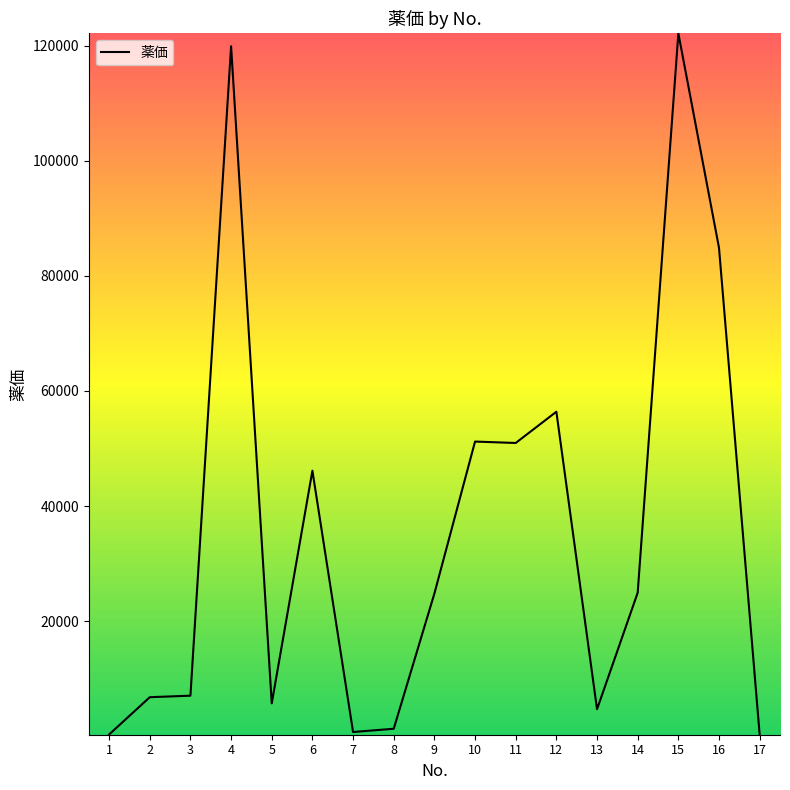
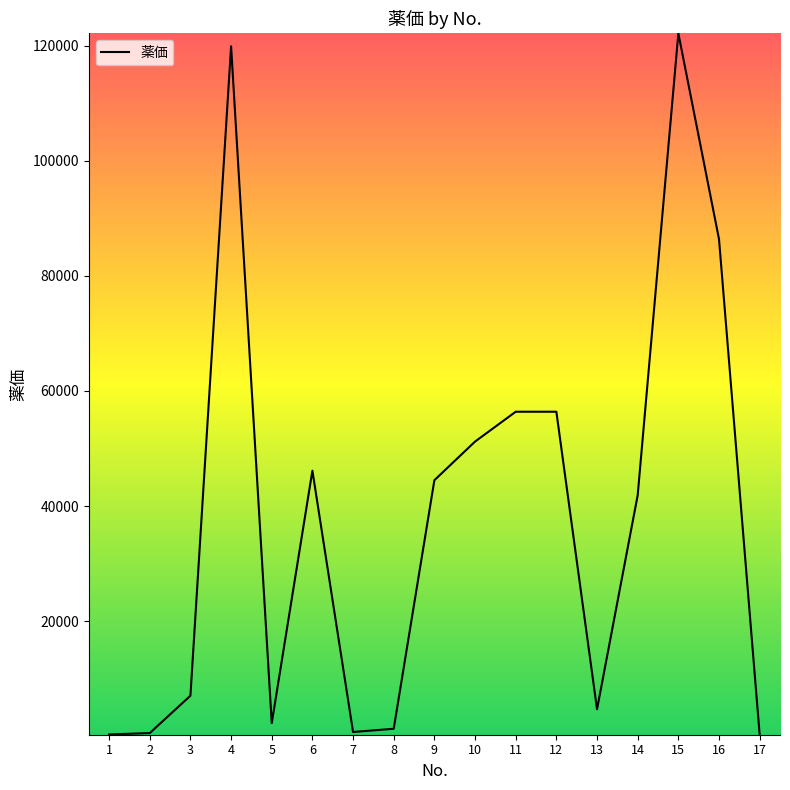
2: 7000 -> 1000
5: 6000 -> 2000
9: 25000 -> 44000
11: 51000 -> 56000
14: 25000 -> 42000
16: 85000 -> 86000
